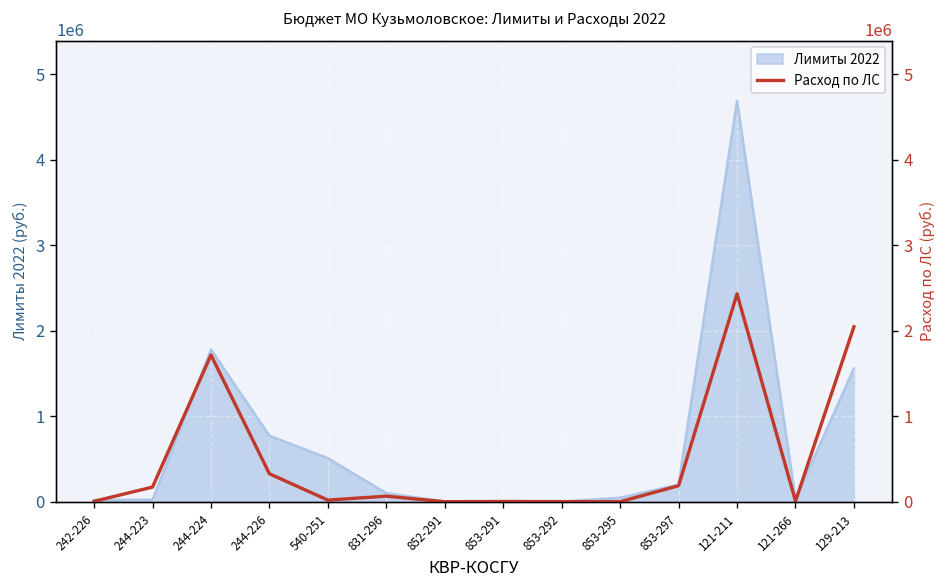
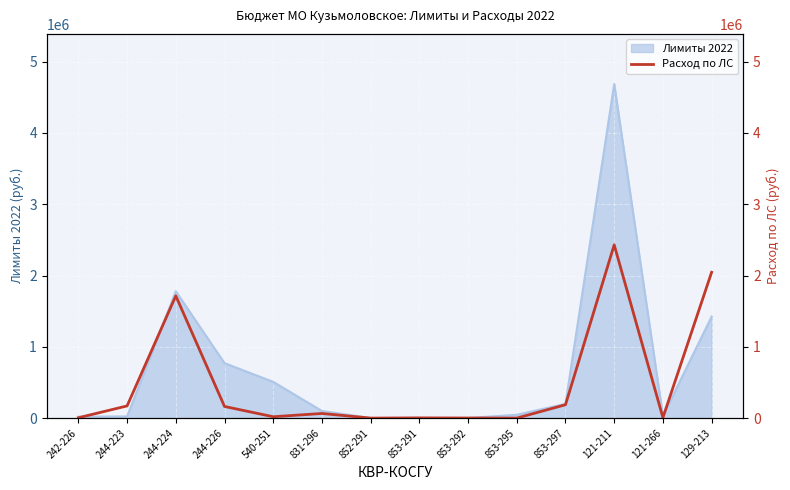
Лимиты 2022, 129-213: 1600000 -> 1400000
Расход по ЛС, 244-226: 300000 -> 200000
